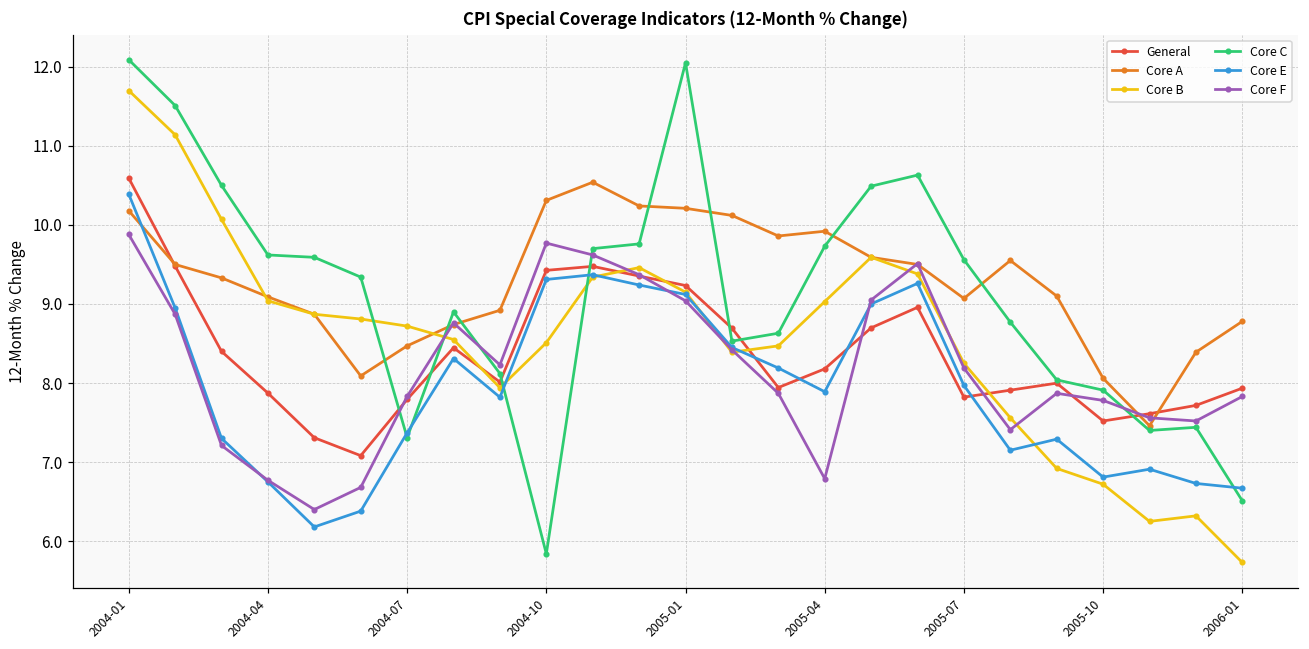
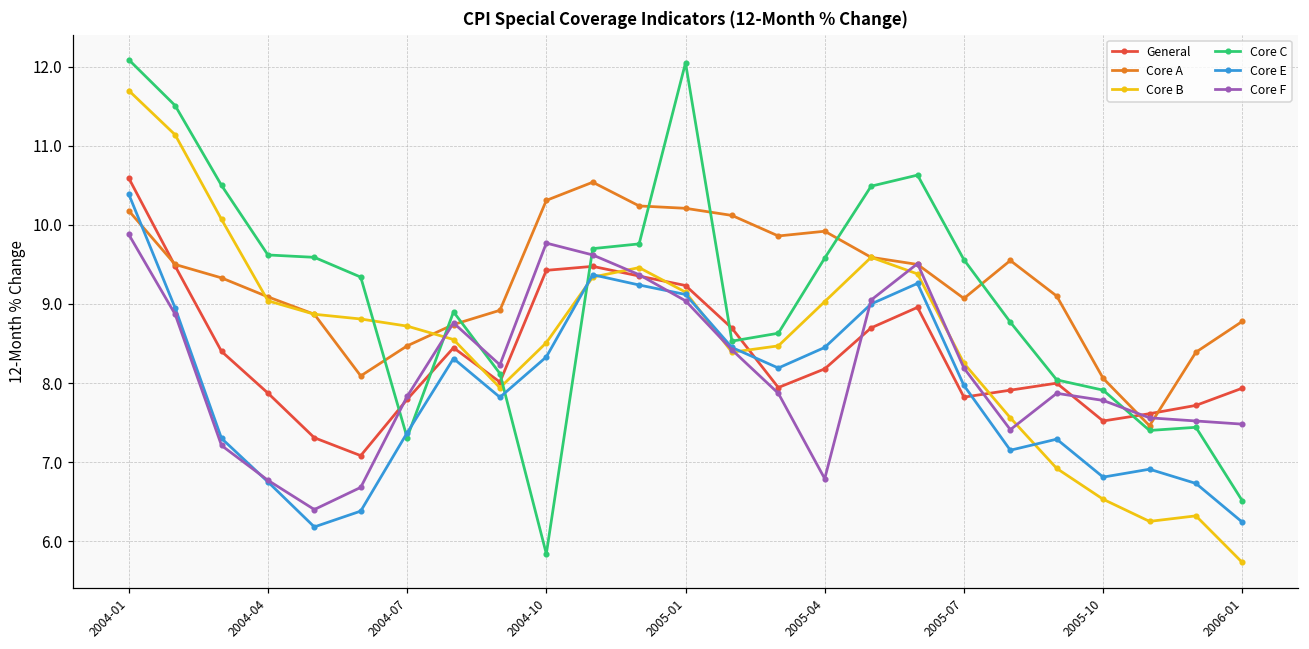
Core E, 2004-10: 9.3 -> 8.3
Core C, 2005-04: 9.7 -> 9.6
Core E, 2005-04: 7.9 -> 8.5
Core B, 2005-10: 6.7 -> 6.5
Core E, 2006-01: 6.7 -> 6.2
Core F, 2006-01: 7.8 -> 7.5
